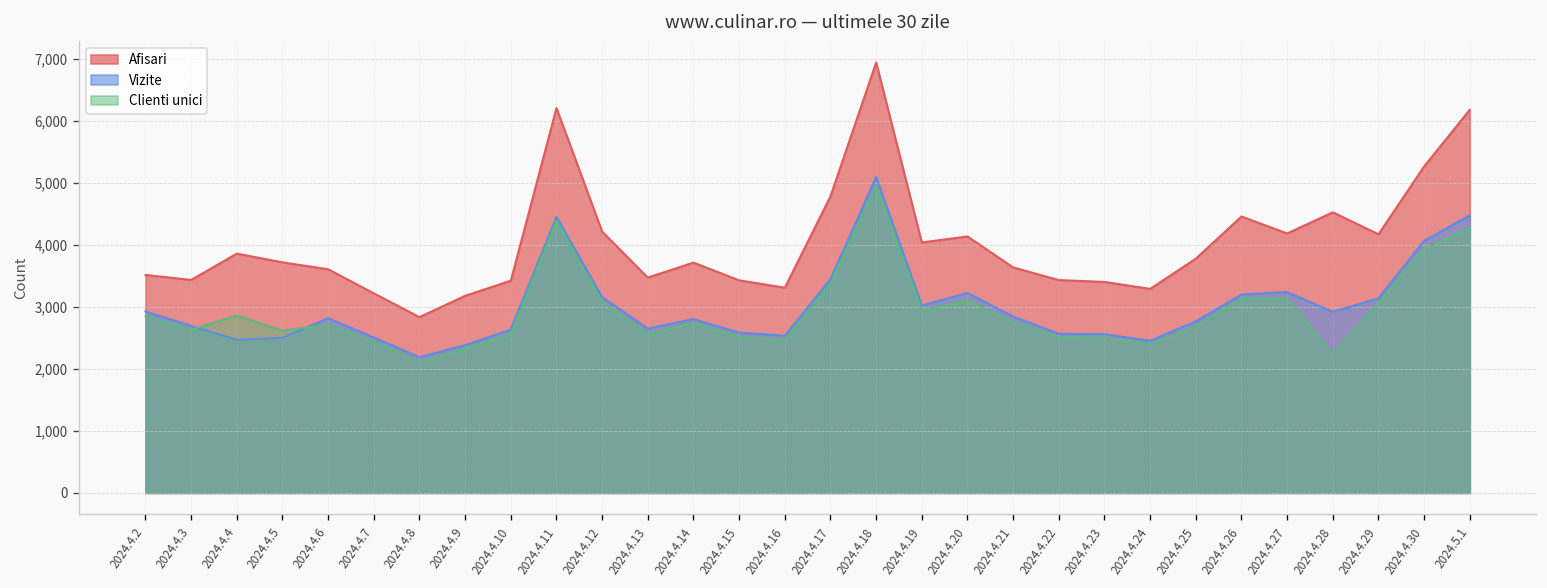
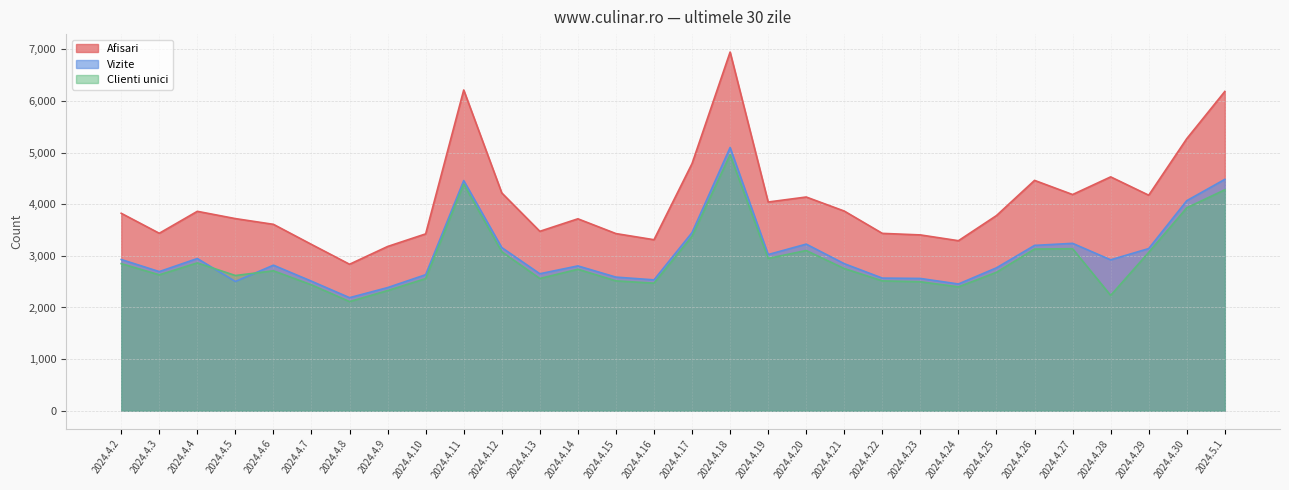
Afisari, 2024.4.2: 3,500 -> 3,800
Vizite, 2024.4.4: 2,500 -> 2,900
Afisari, 2024.4.21: 3,600 -> 3,900
